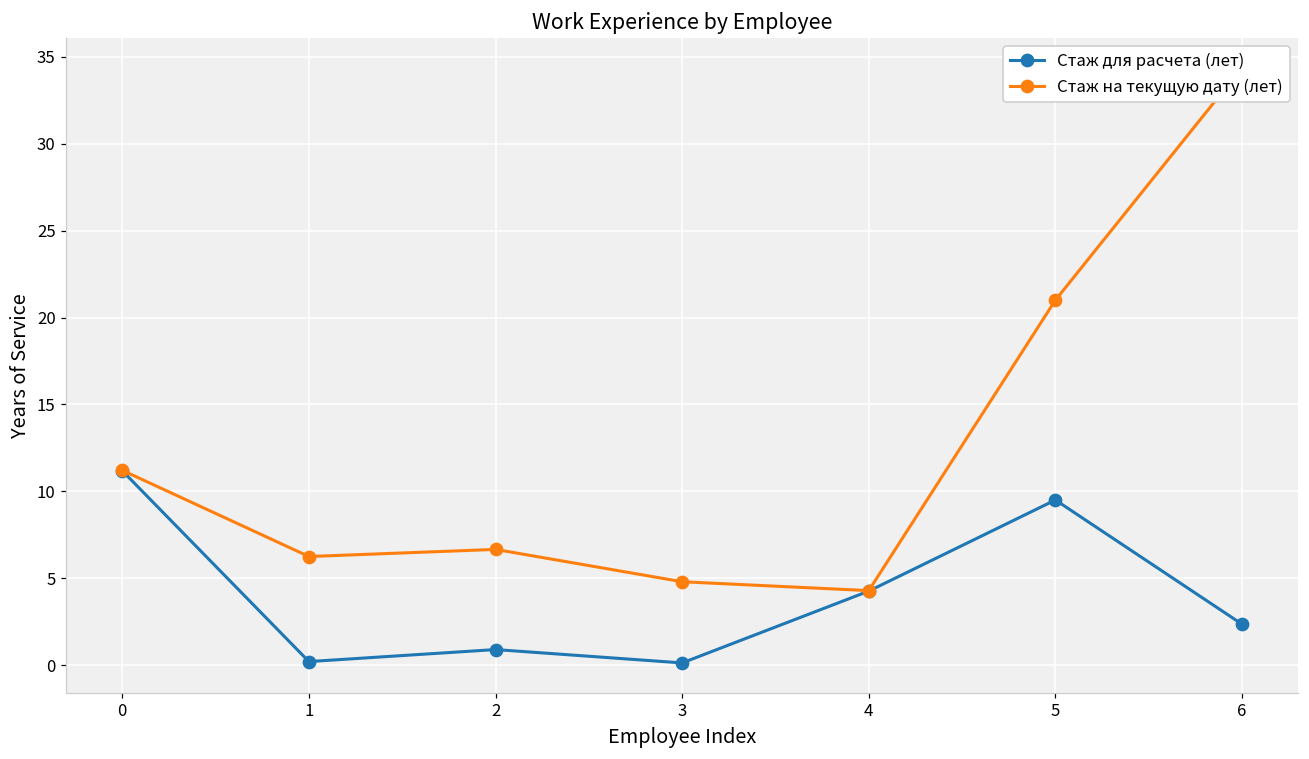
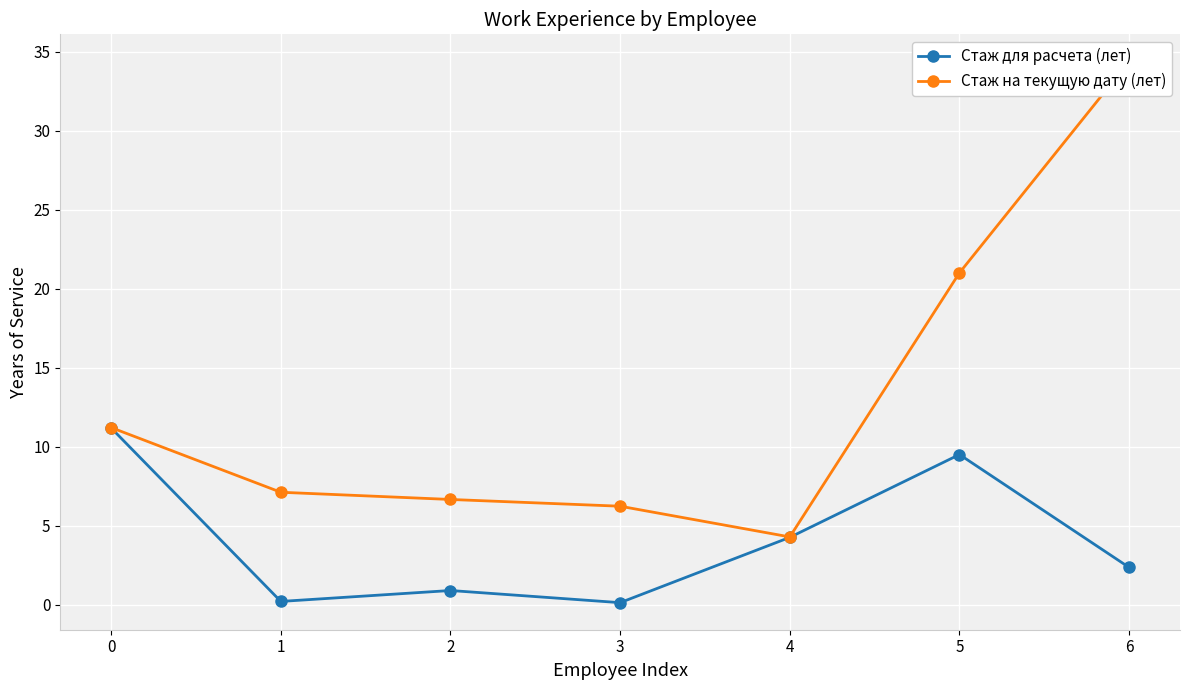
Стаж на текущую дату (лет), 1: 6.2 -> 7.1
Стаж на текущую дату (лет), 3: 4.8 -> 6.2
